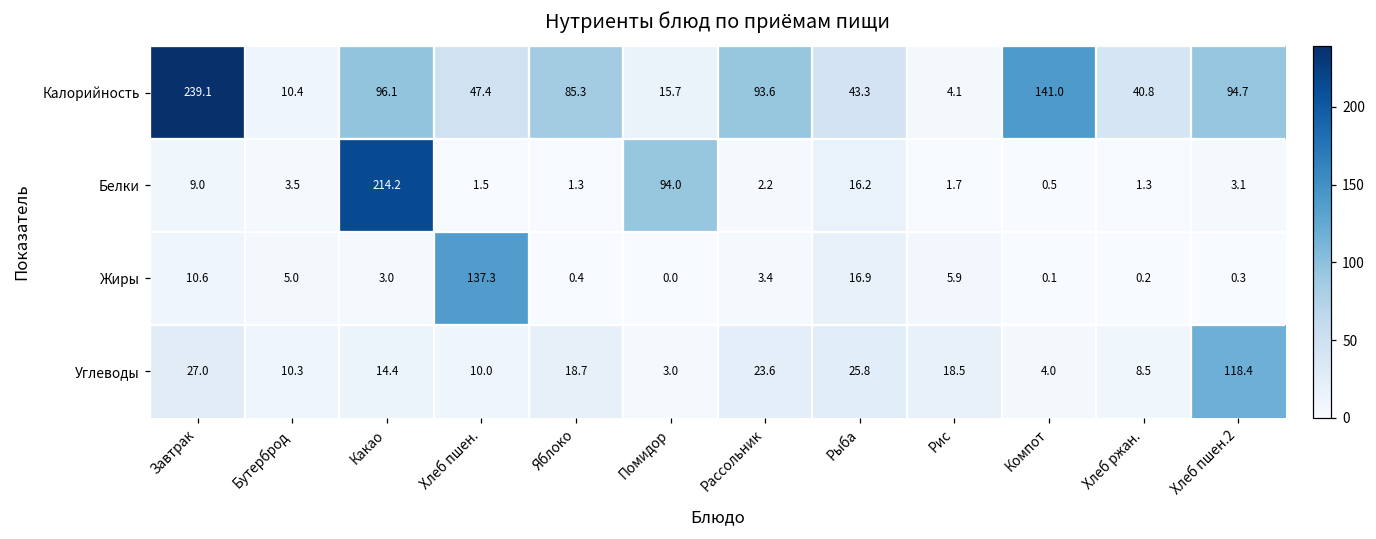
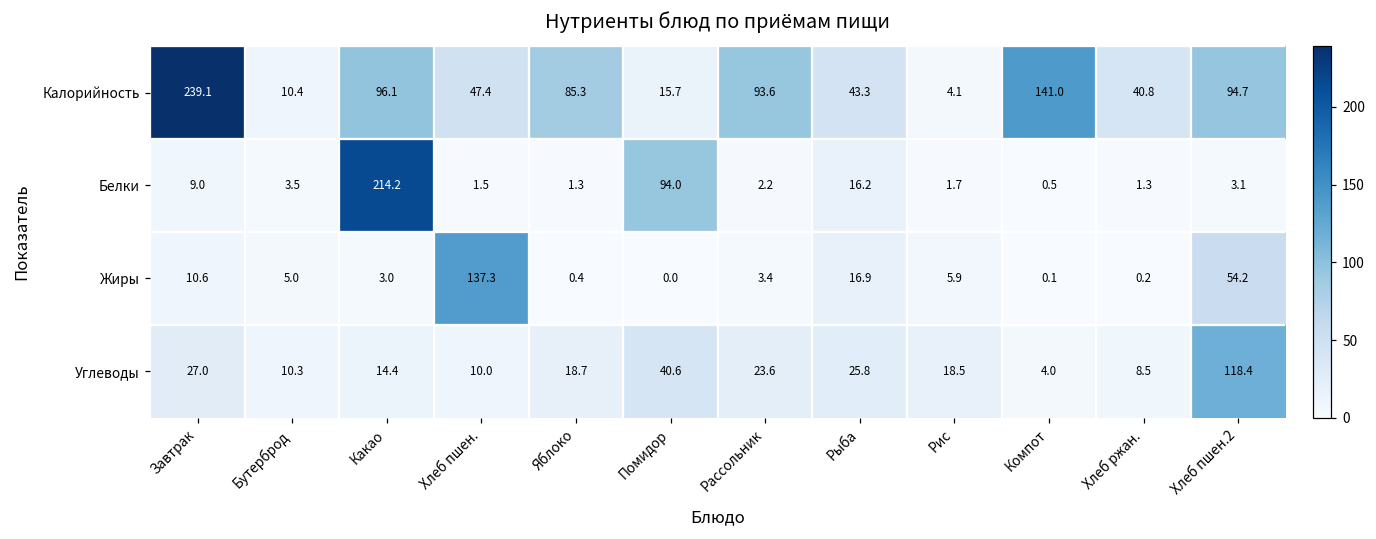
Жиры, Хлеб пшен.2: 0.3 -> 54.2
Углеводы, Помидор: 3.0 -> 40.6
